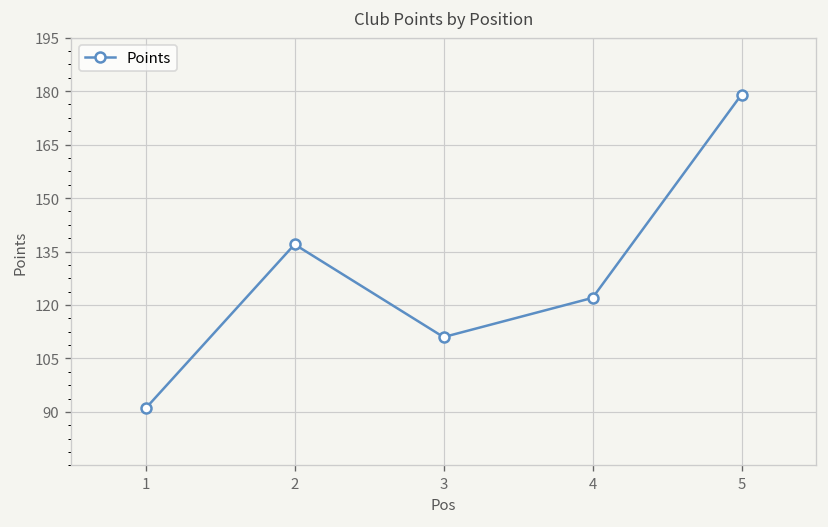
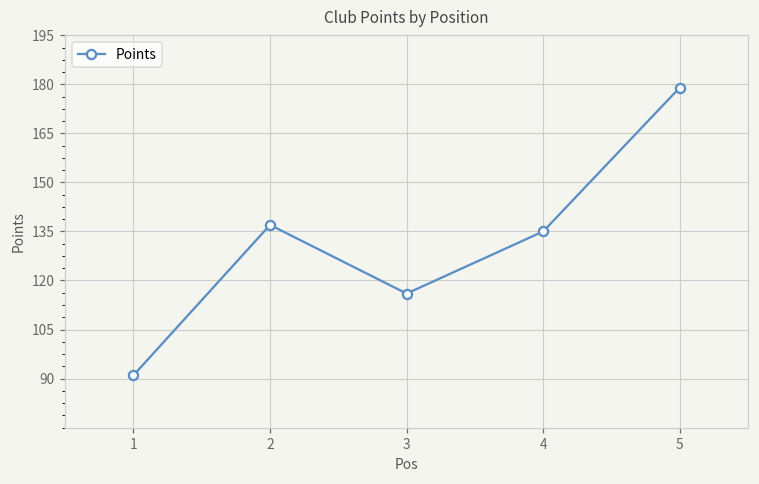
3: 111 -> 116
4: 122 -> 135
